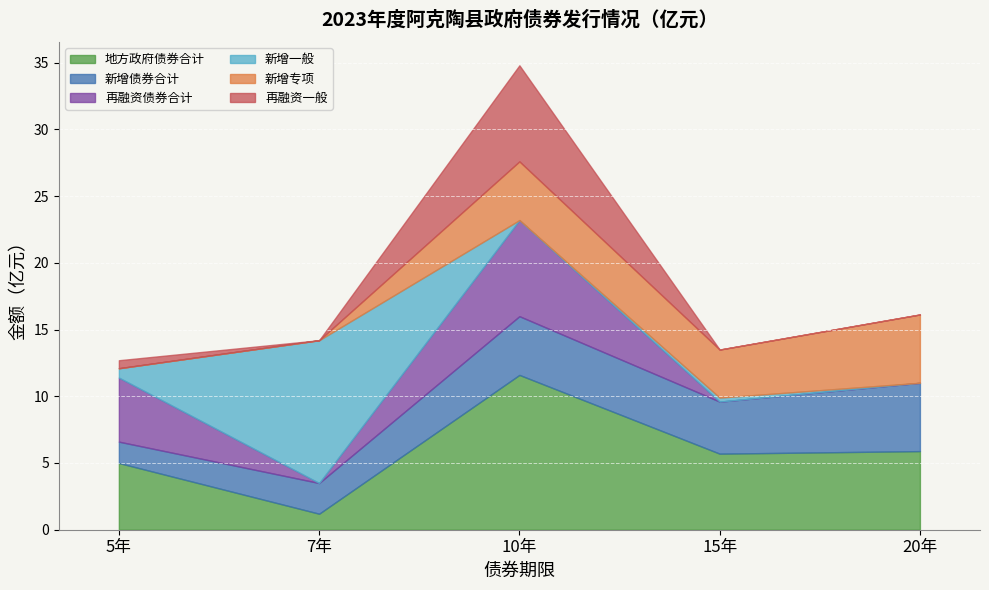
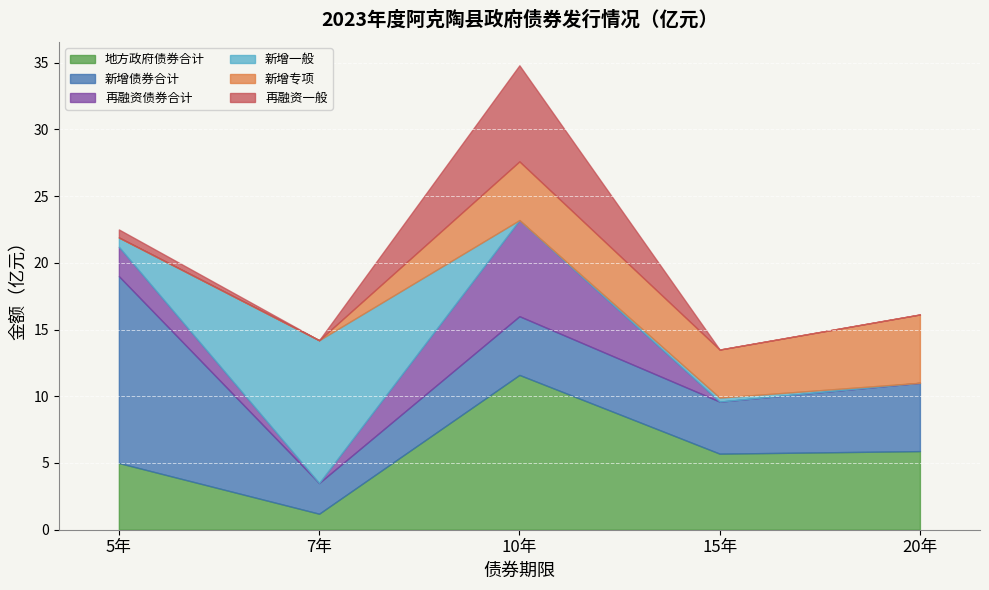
新增债券合计, 5年: 1.6 -> 14.0
再融资债券合计, 5年: 4.8 -> 2.2
